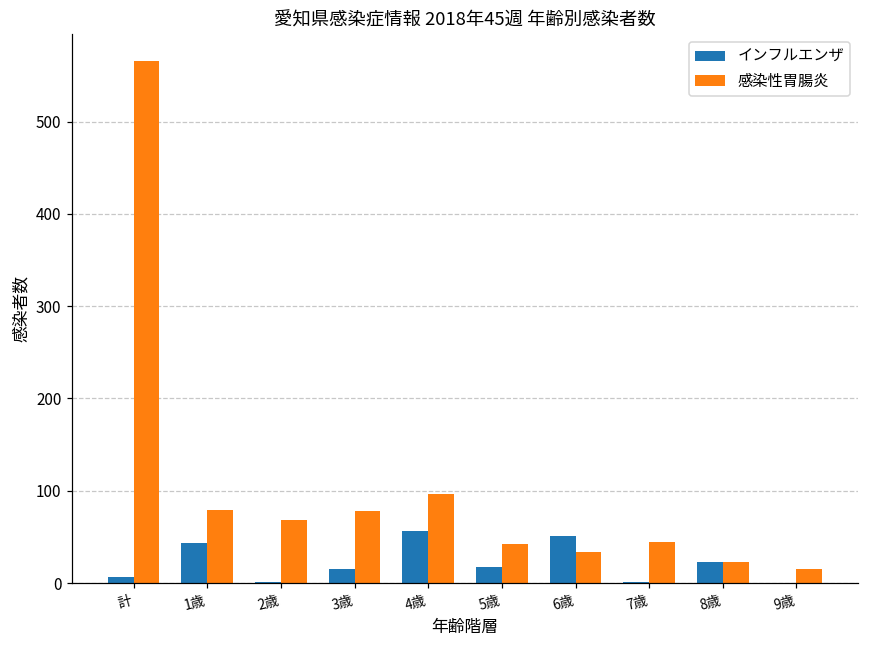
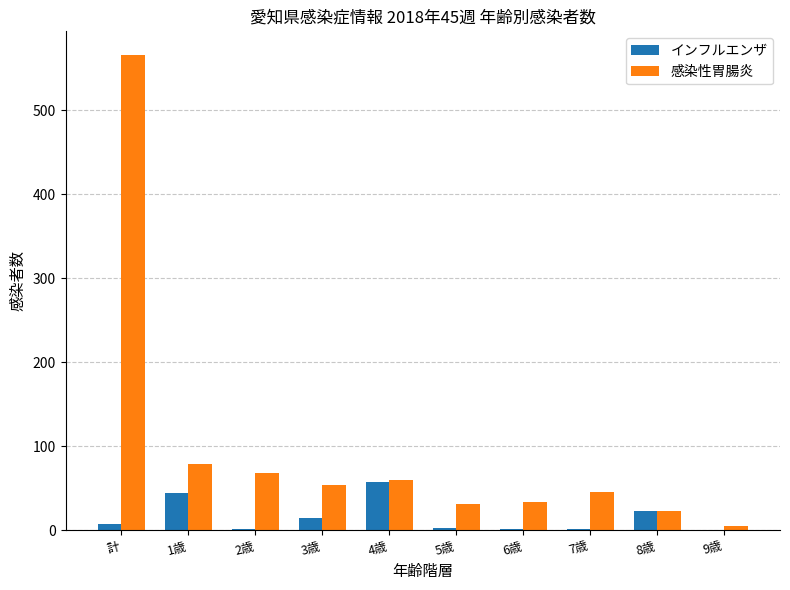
感染性胃腸炎, 3歳: 80 -> 50
感染性胃腸炎, 4歳: 100 -> 60
インフルエンザ, 5歳: 20 -> 0
感染性胃腸炎, 5歳: 40 -> 30
インフルエンザ, 6歳: 50 -> 0
感染性胃腸炎, 9歳: 20 -> 10
